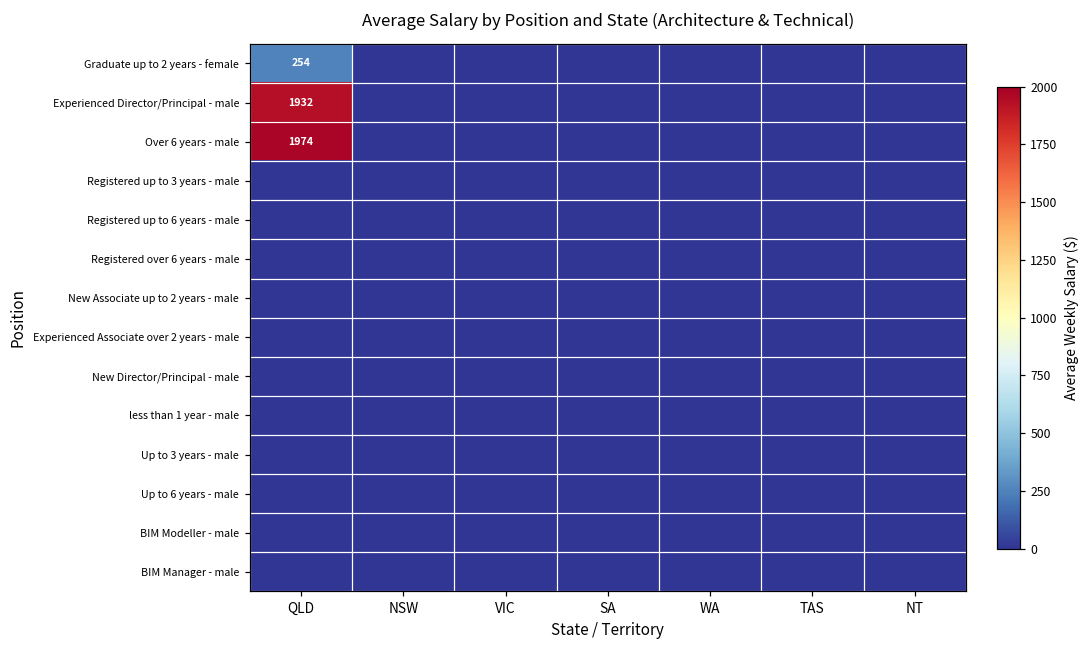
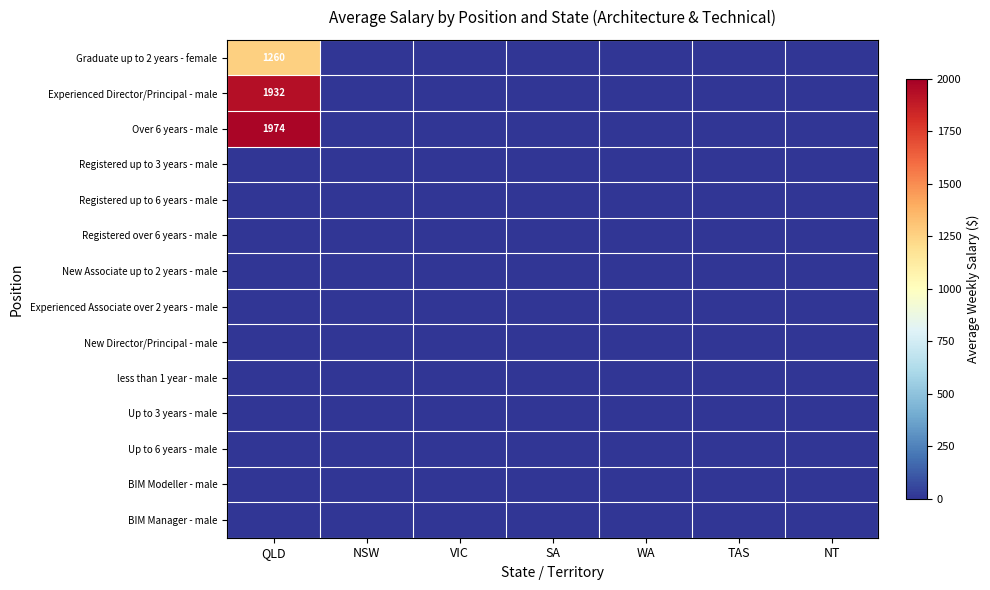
Graduate up to 2 years - female, QLD: 254 -> 1260
